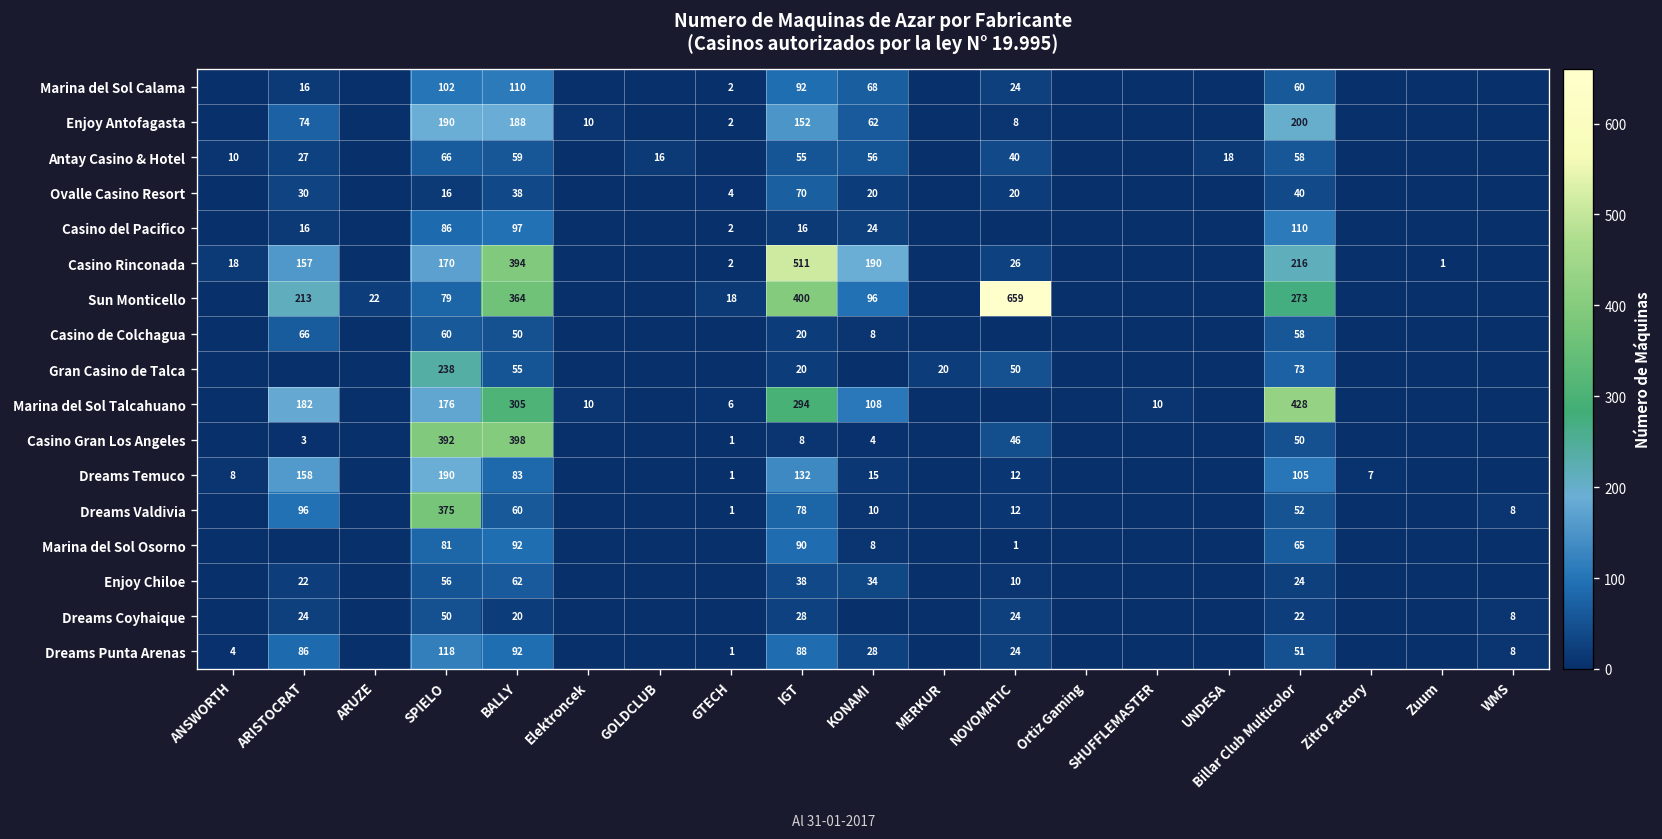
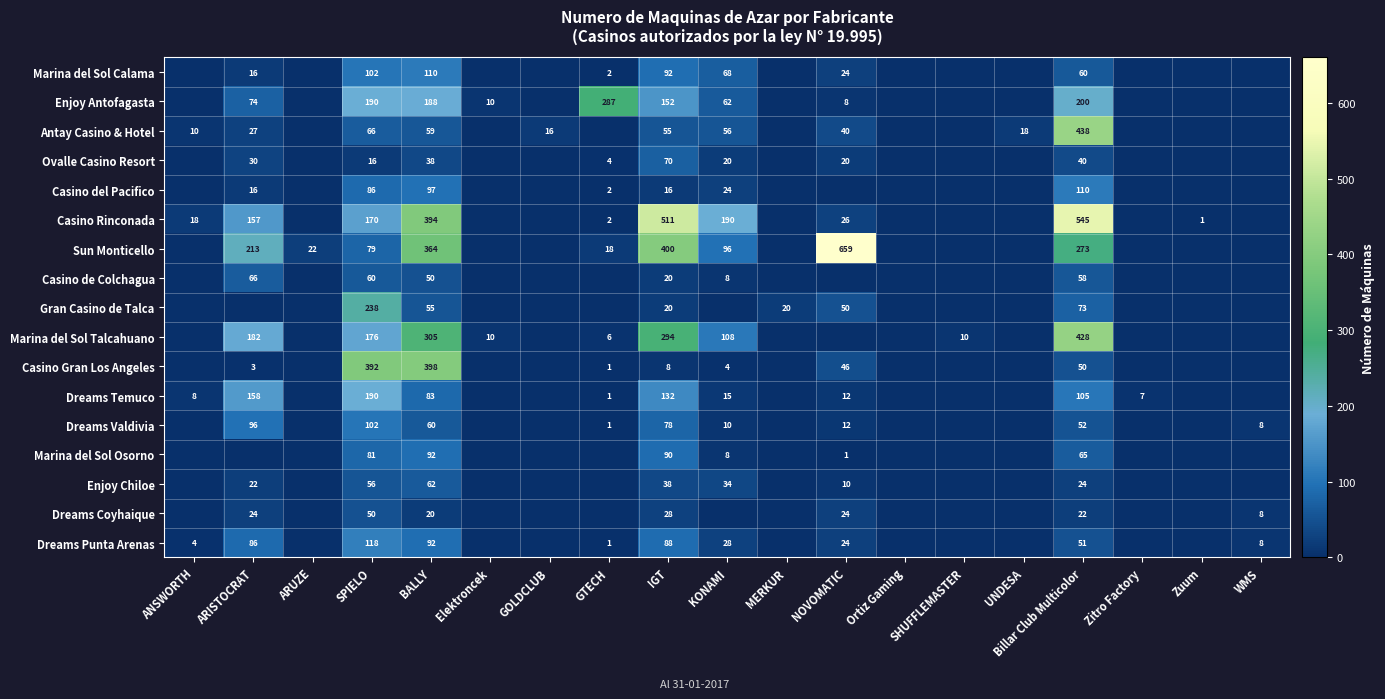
Enjoy Antofagasta, GTECH: 2 -> 287
Antay Casino & Hotel, Billar Club Multicolor: 58 -> 438
Casino Rinconada, Billar Club Multicolor: 216 -> 545
Dreams Valdivia, SPIELO: 375 -> 102
